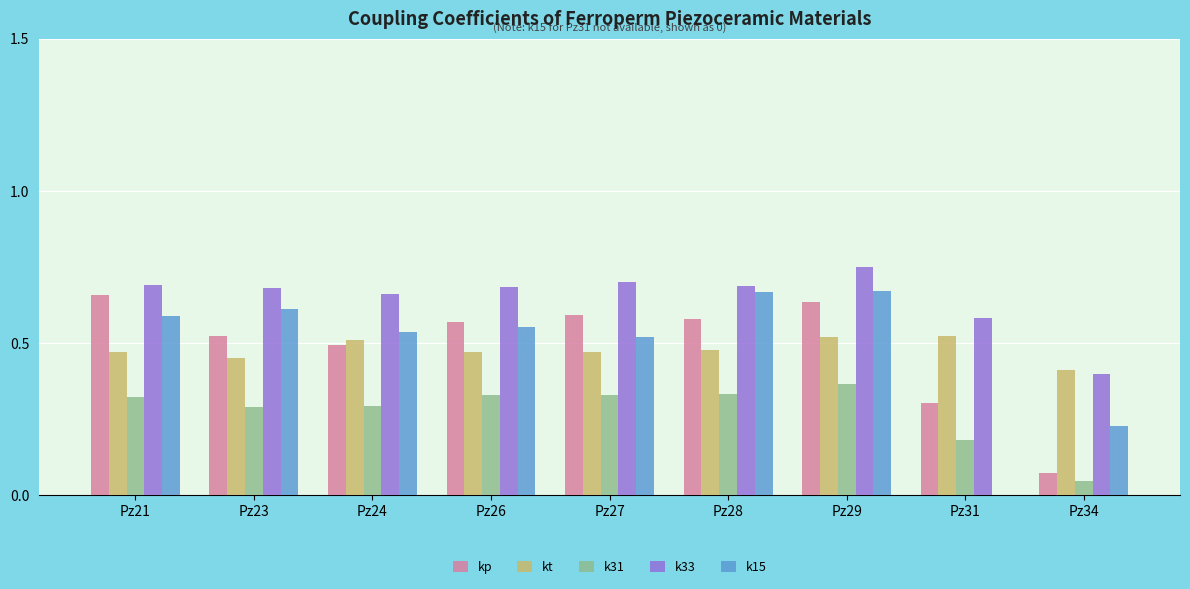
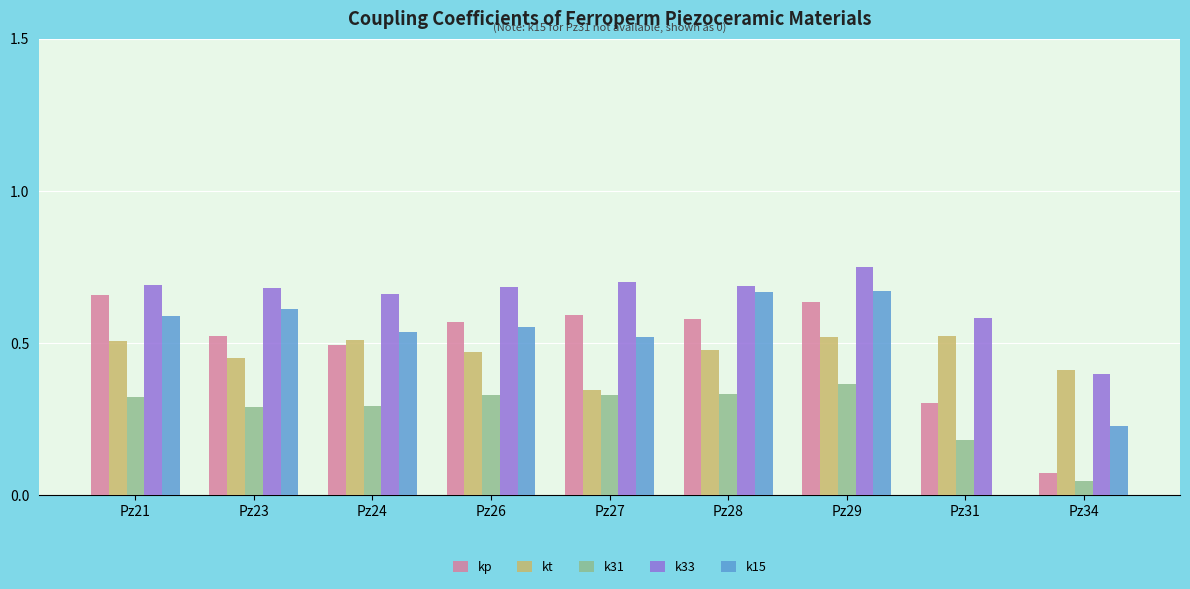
kt, Pz21: 0.47 -> 0.51
kt, Pz27: 0.47 -> 0.35
